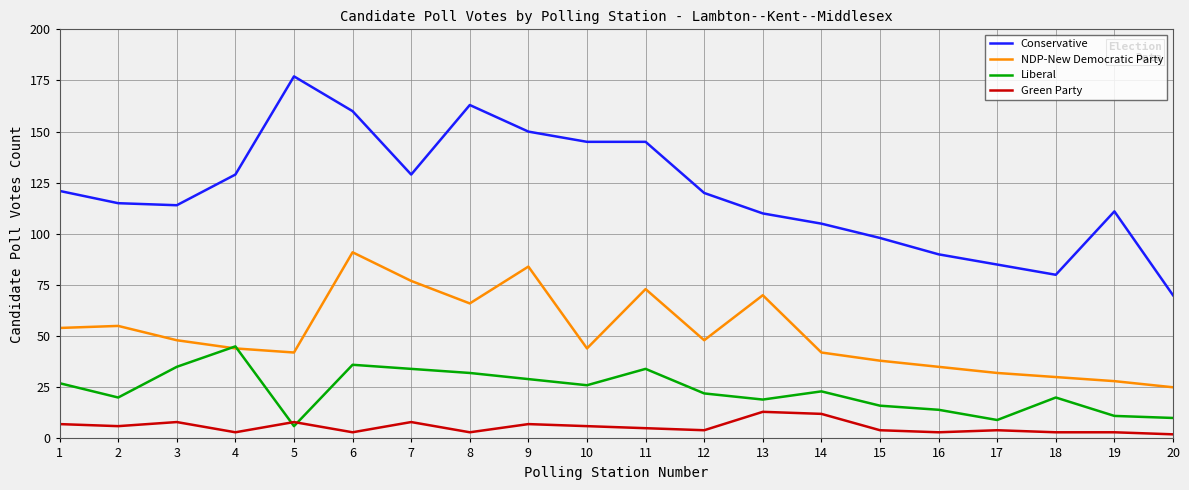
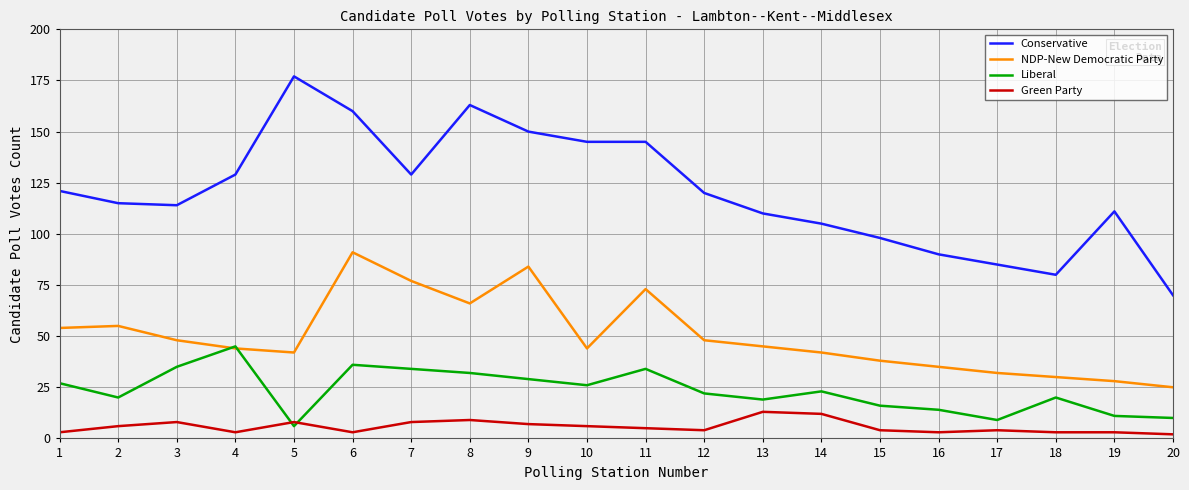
Green Party, 1: 7 -> 3
Green Party, 8: 3 -> 9
NDP-New Democratic Party, 13: 70 -> 45
